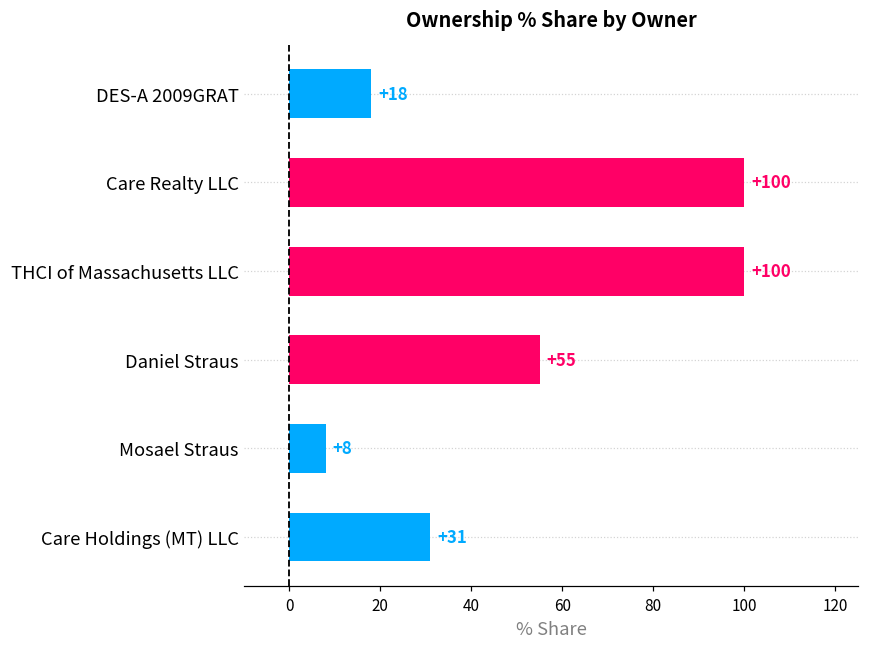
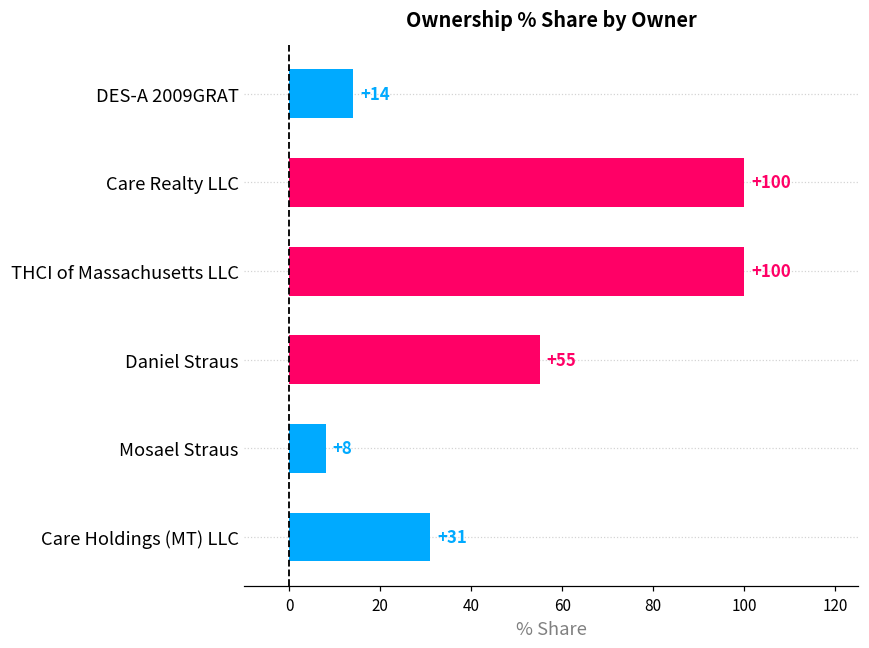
DES-A 2009GRAT: +18 -> +14
